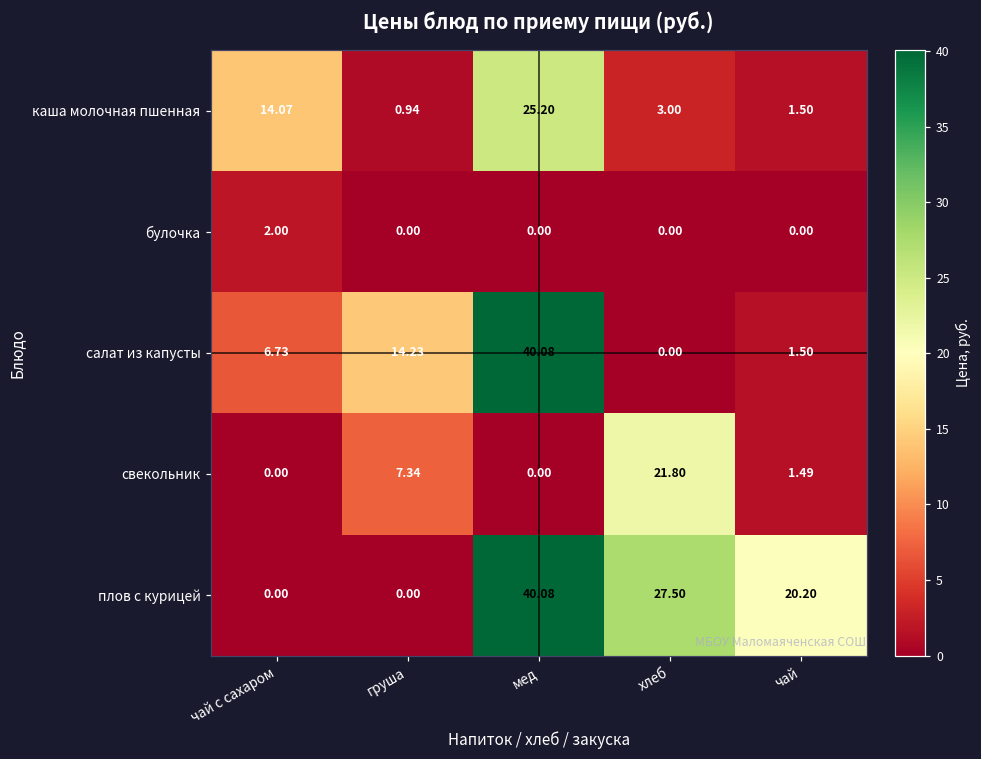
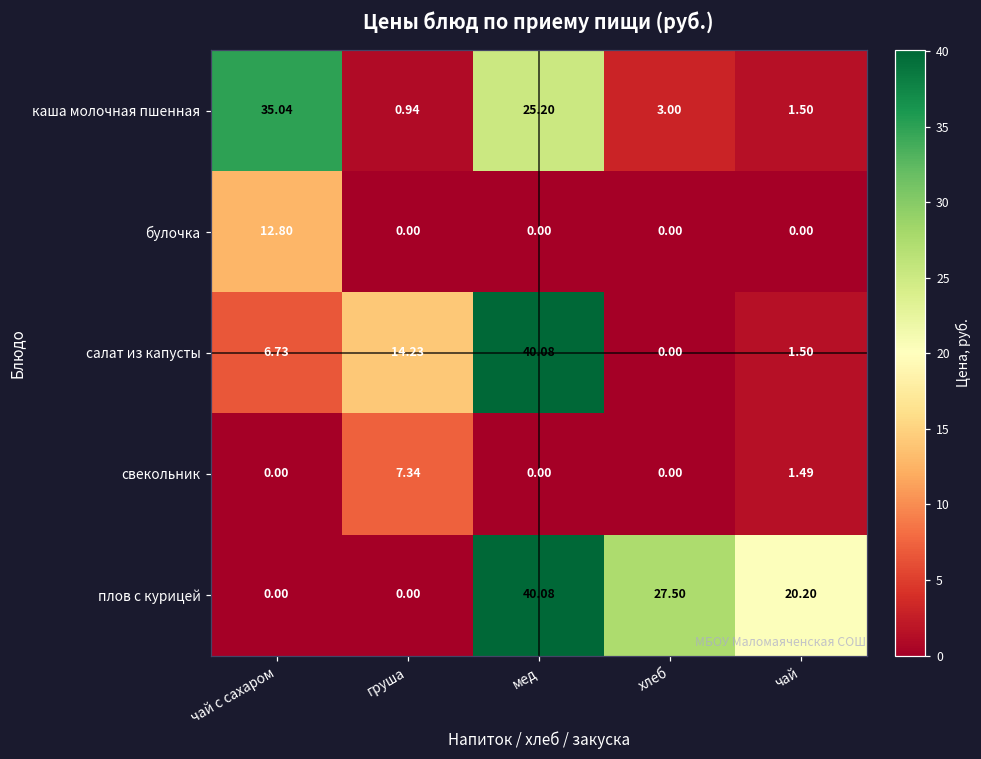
каша молочная пшенная, чай с сахаром: 14.07 -> 35.04
булочка, чай с сахаром: 2.00 -> 12.80
свекольник, хлеб: 21.80 -> 0.00
